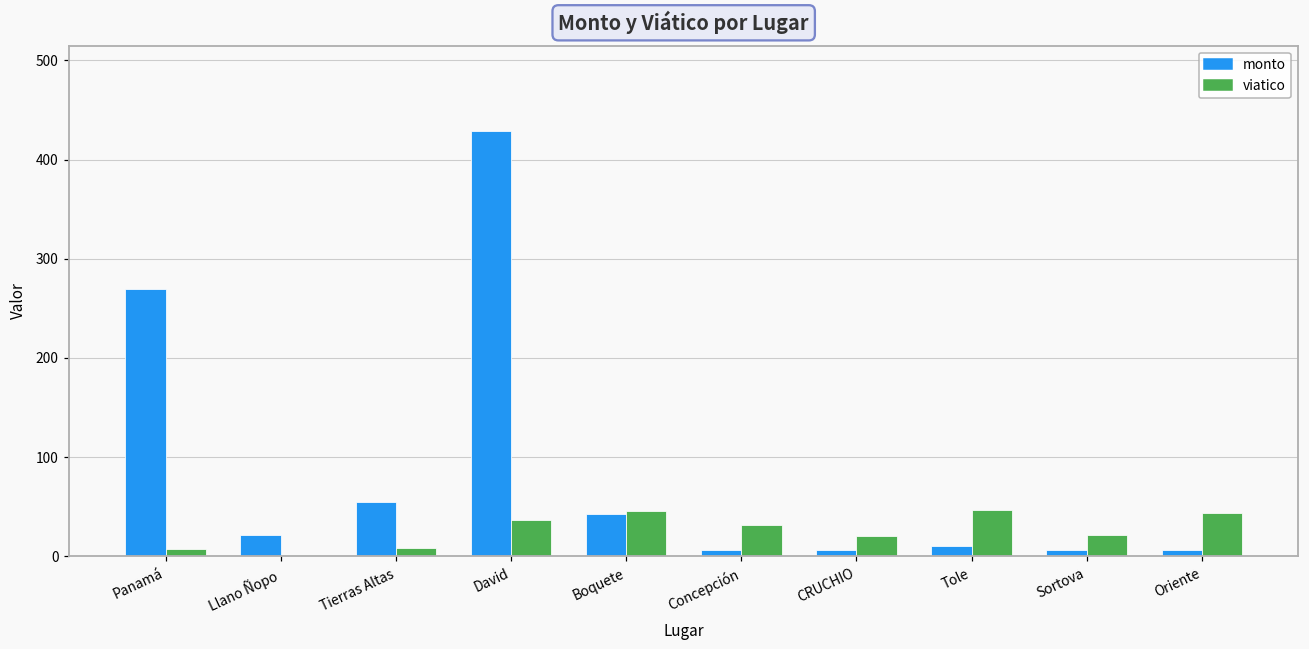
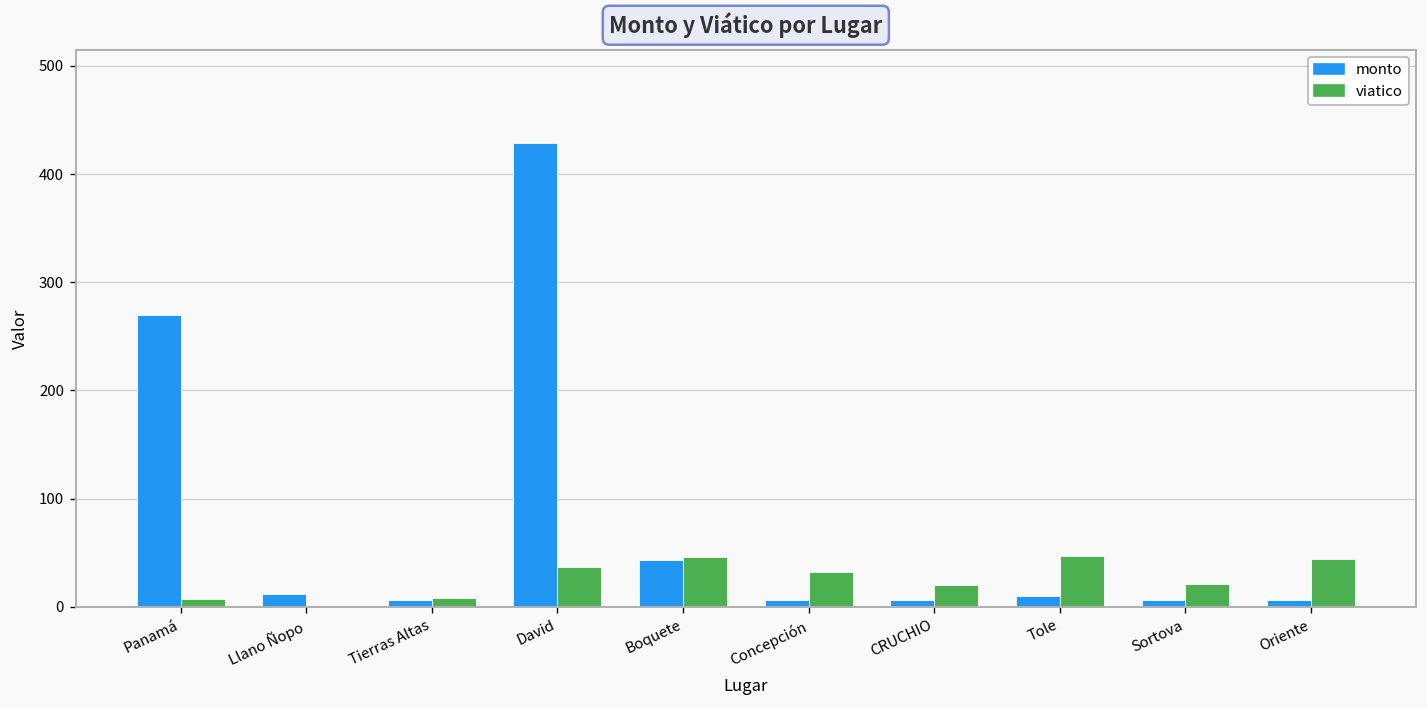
monto, Llano Ñopo: 20 -> 10
monto, Tierras Altas: 60 -> 10
